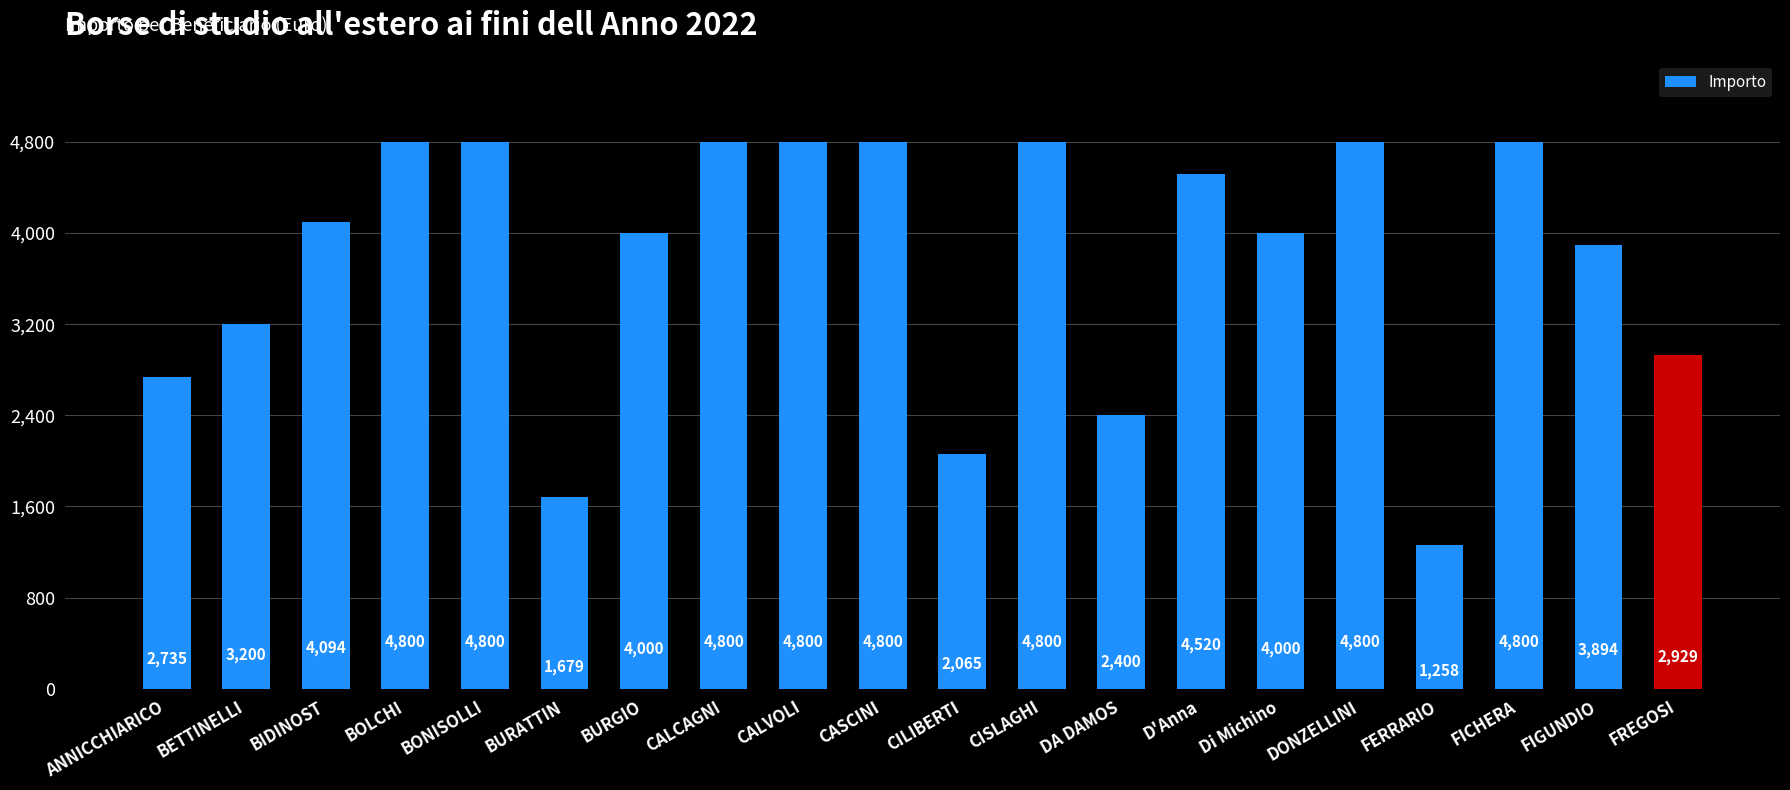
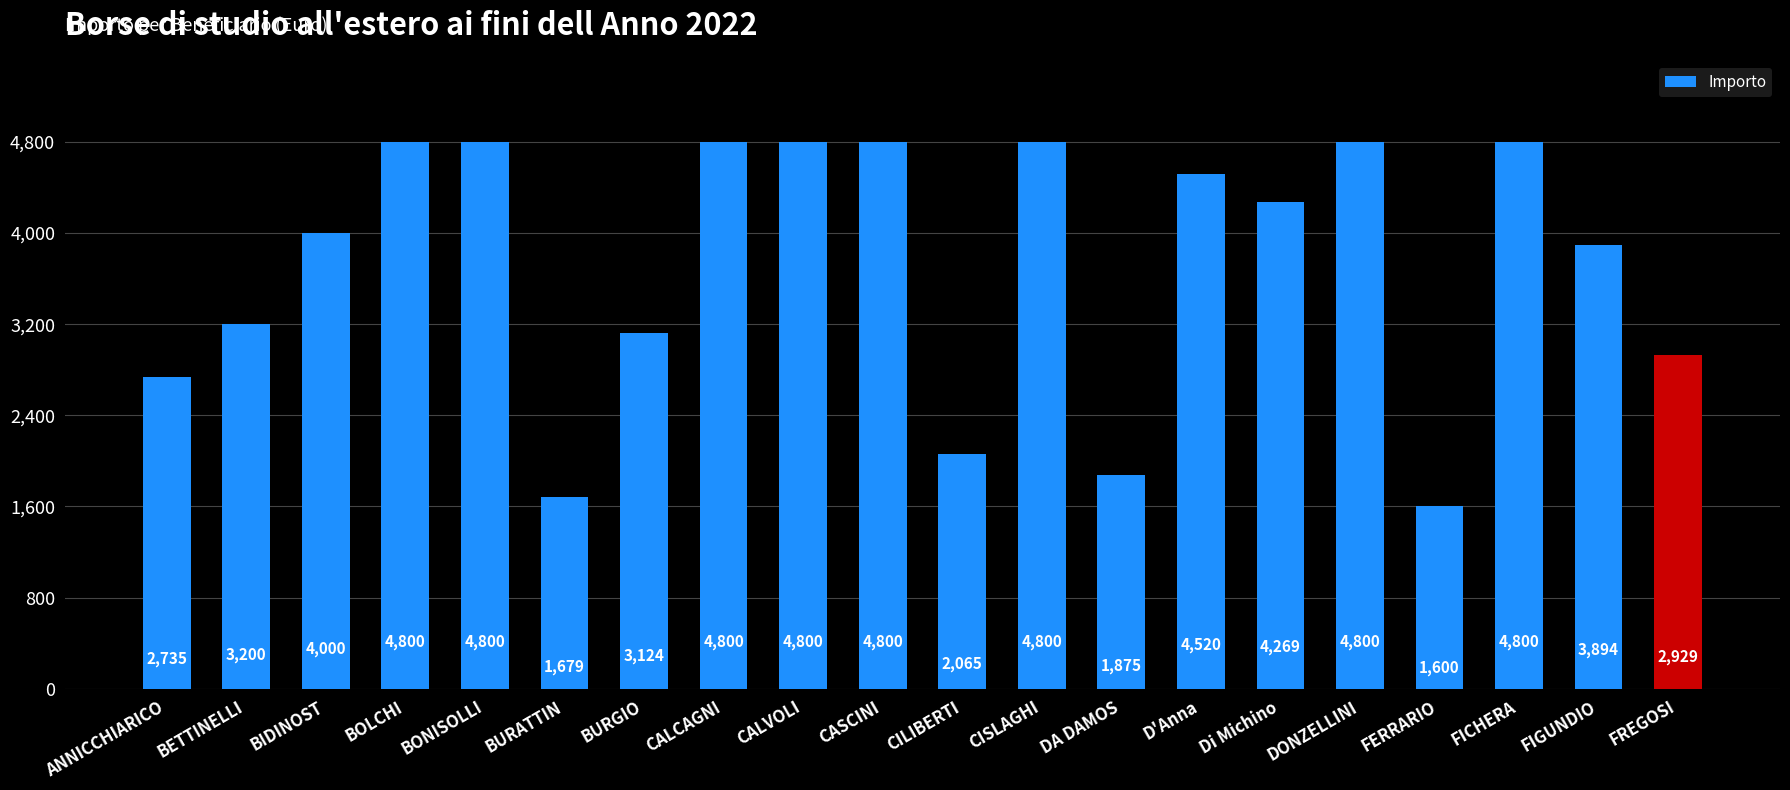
BIDINOST: 4,094 -> 4,000
BURGIO: 4,000 -> 3,124
DA DAMOS: 2,400 -> 1,875
Di Michino: 4,000 -> 4,269
FERRARIO: 1,258 -> 1,600
